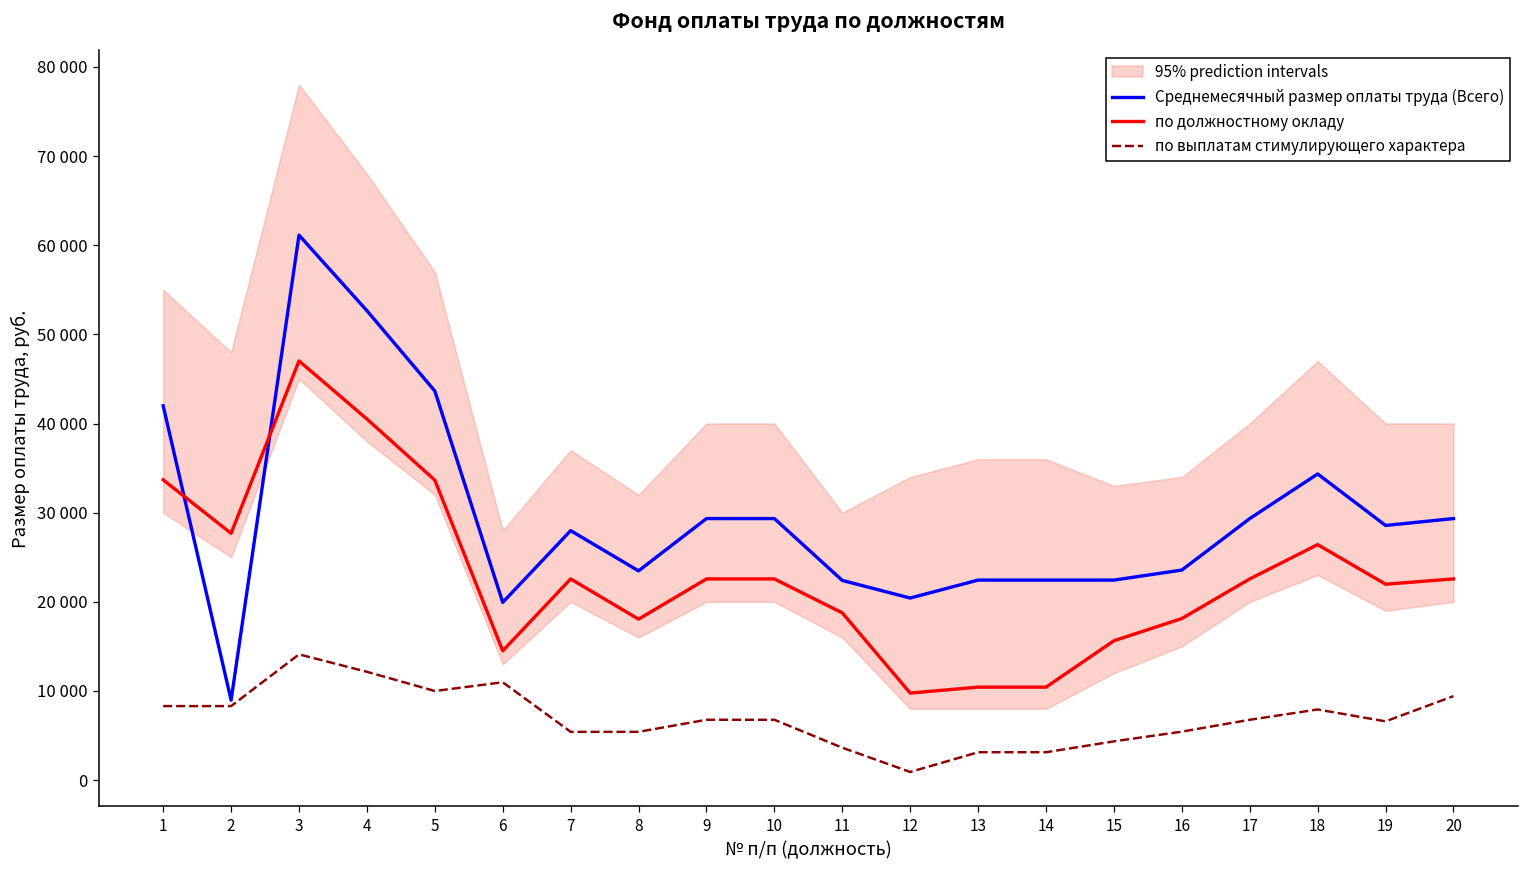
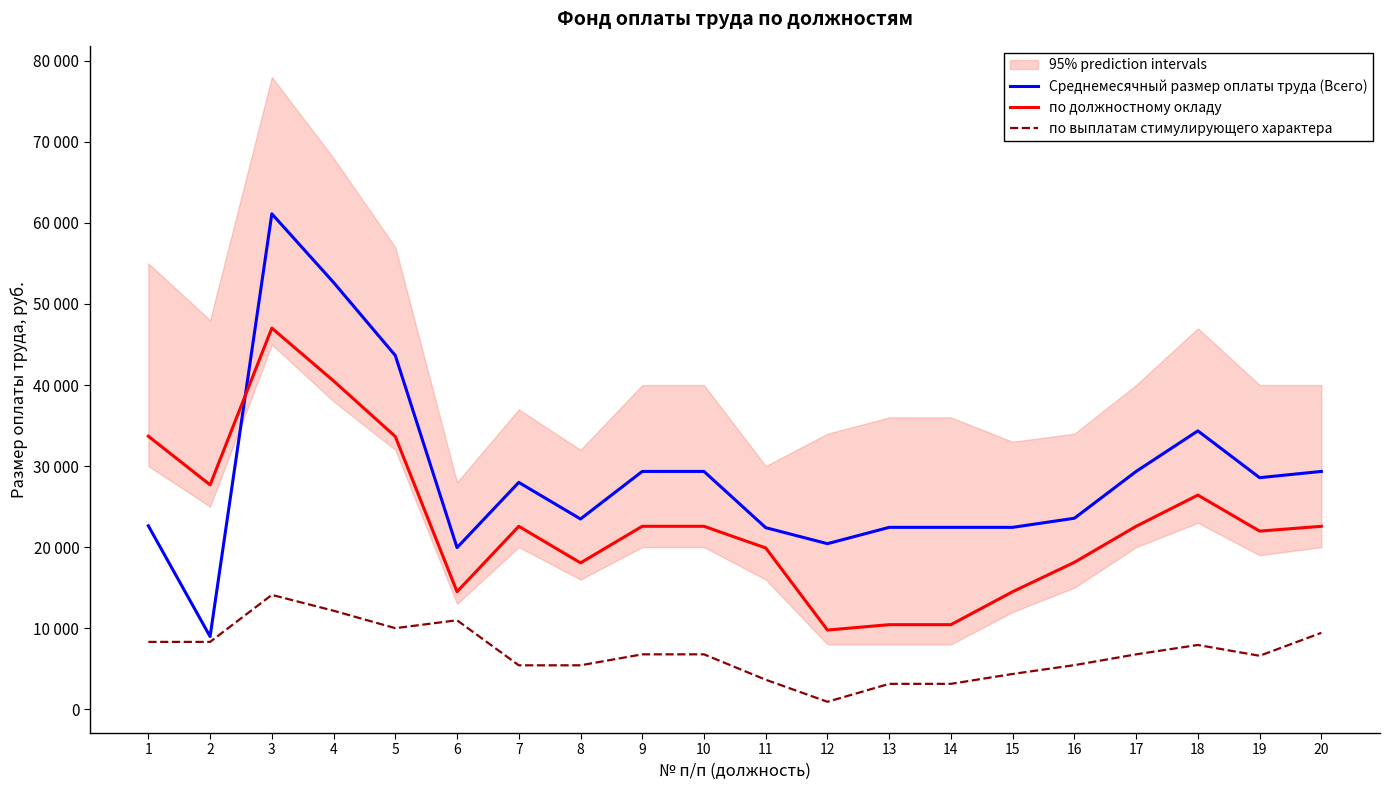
Среднемесячный размер оплаты труда (Всего), 1: 42000 -> 23000
по должностному окладу, 11: 19000 -> 20000
по должностному окладу, 15: 16000 -> 15000
